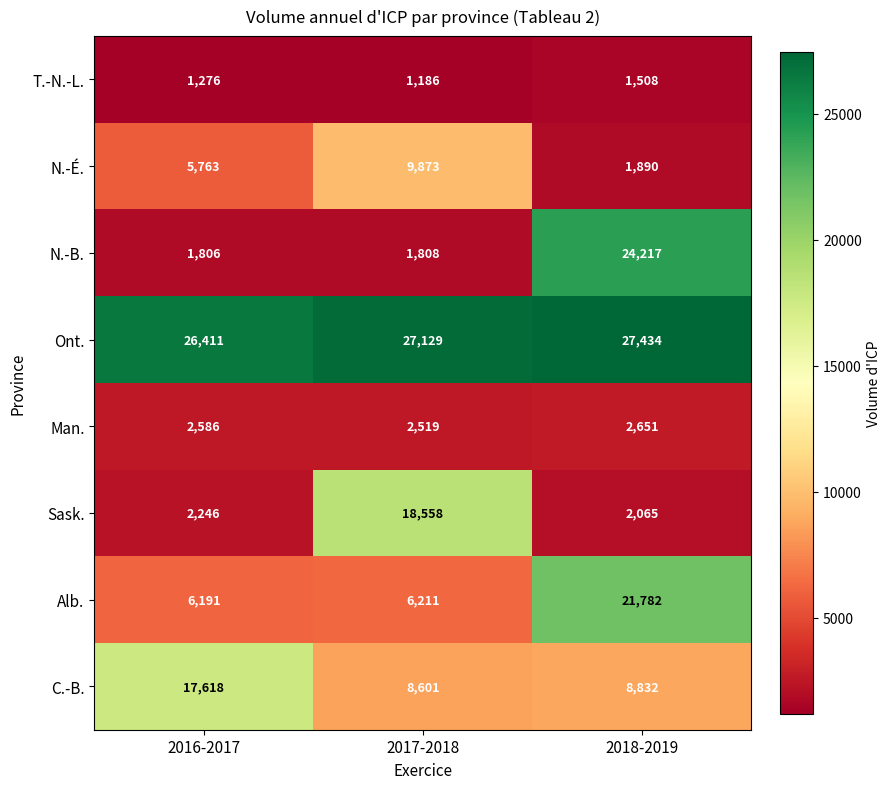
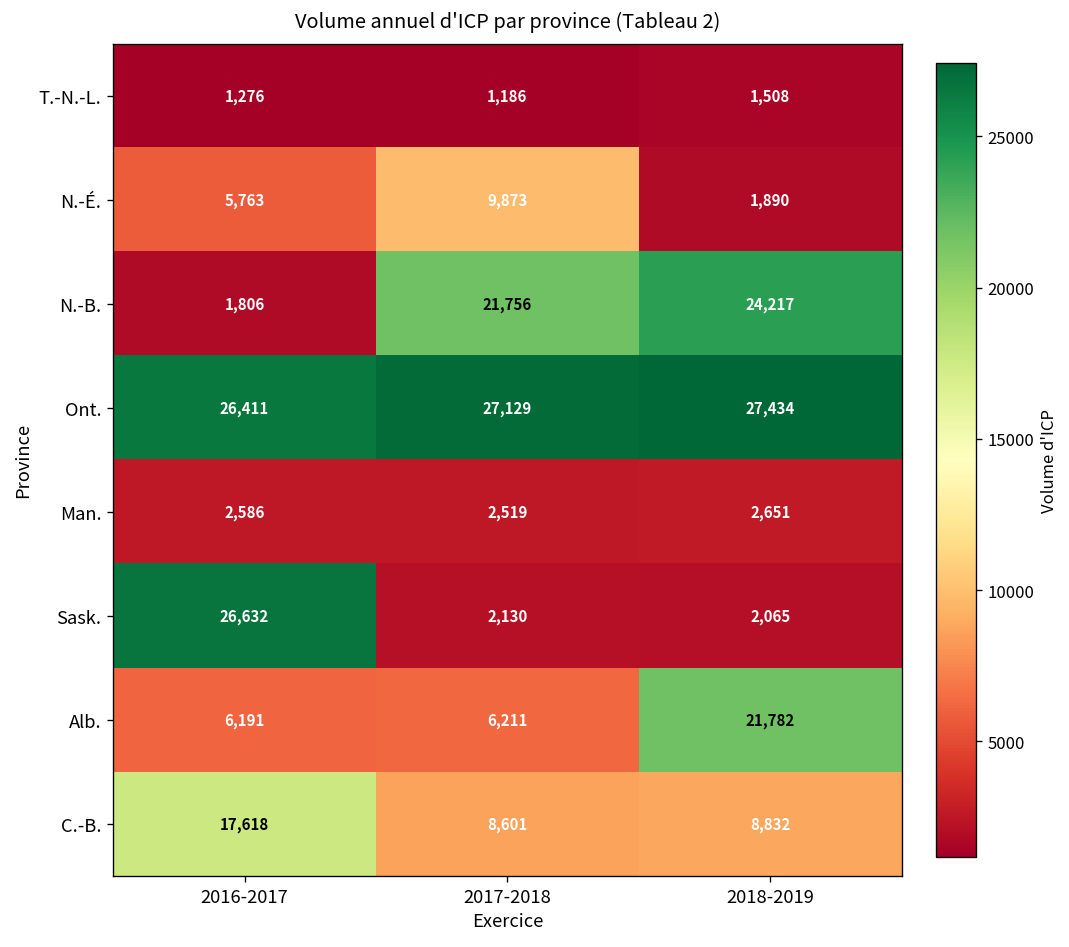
N.-B., 2017-2018: 1,808 -> 21,756
Sask., 2016-2017: 2,246 -> 26,632
Sask., 2017-2018: 18,558 -> 2,130
